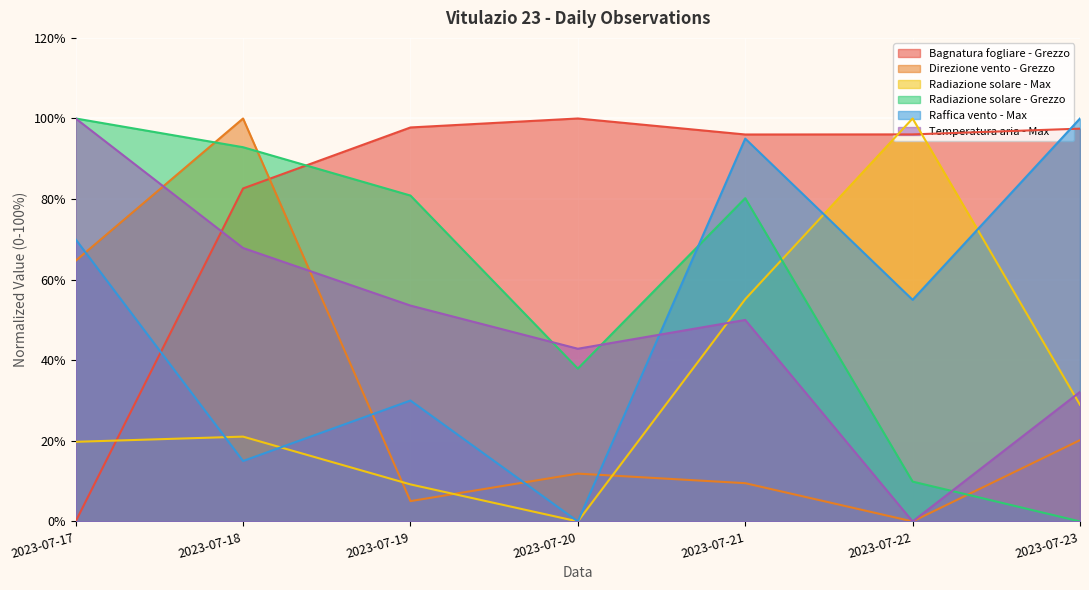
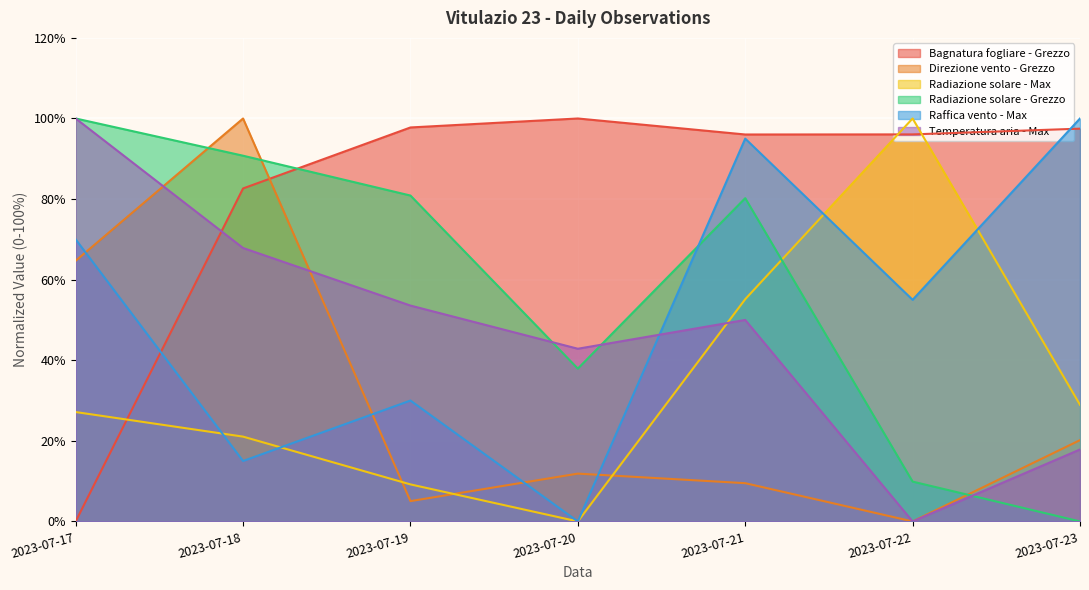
Radiazione solare - Max, 2023-07-17: 20% -> 27%
Radiazione solare - Grezzo, 2023-07-18: 93% -> 91%
Temperatura aria - Max, 2023-07-23: 32% -> 18%
